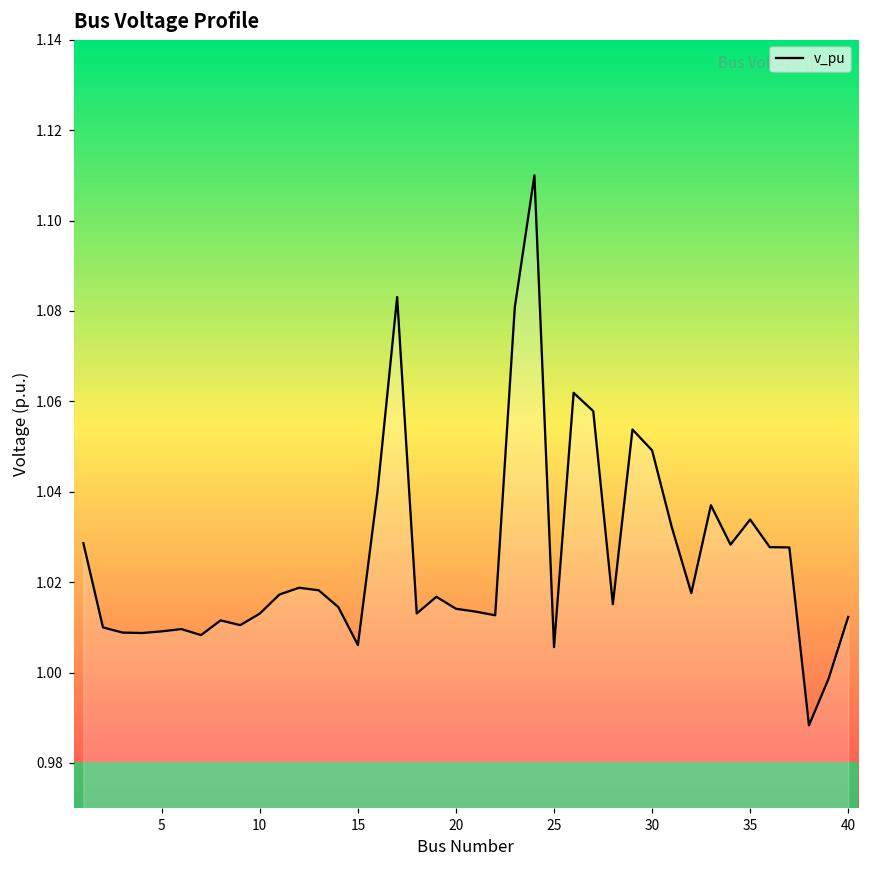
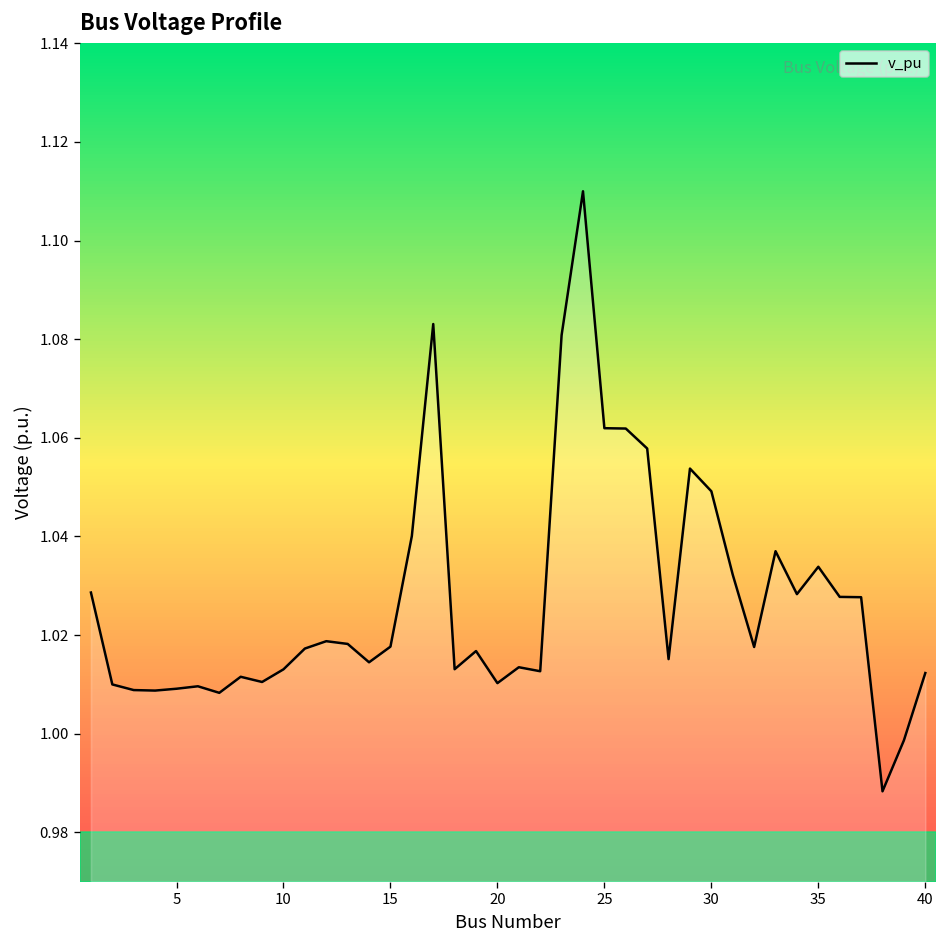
15: 1.006 -> 1.018
20: 1.014 -> 1.010
25: 1.006 -> 1.062
